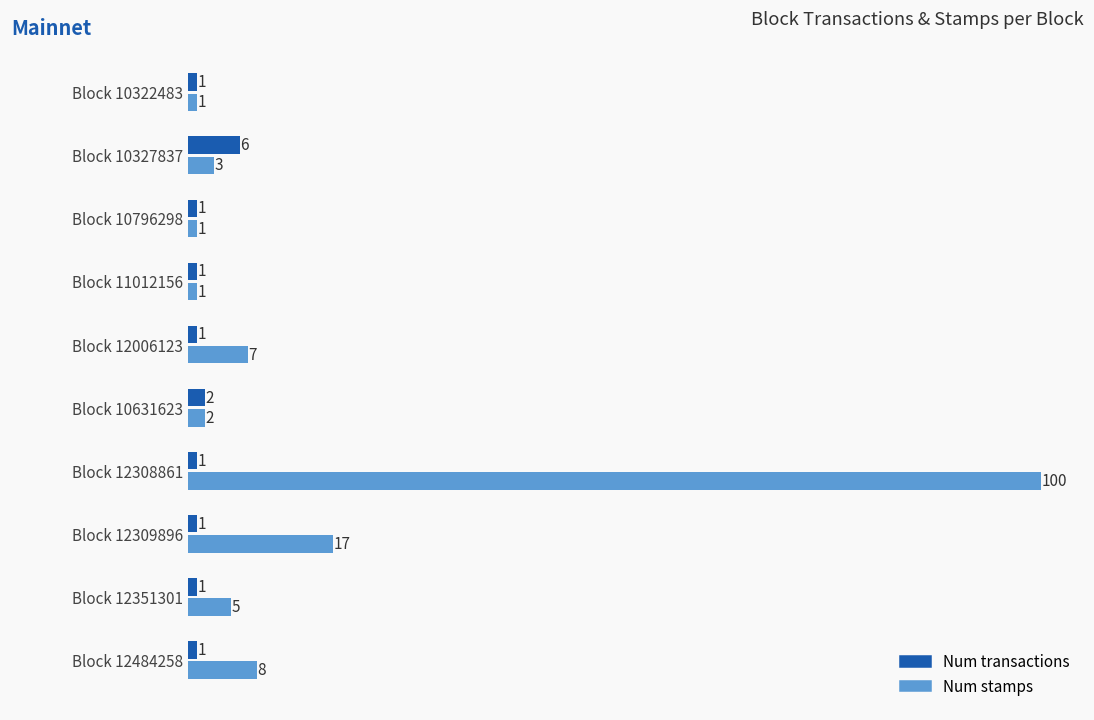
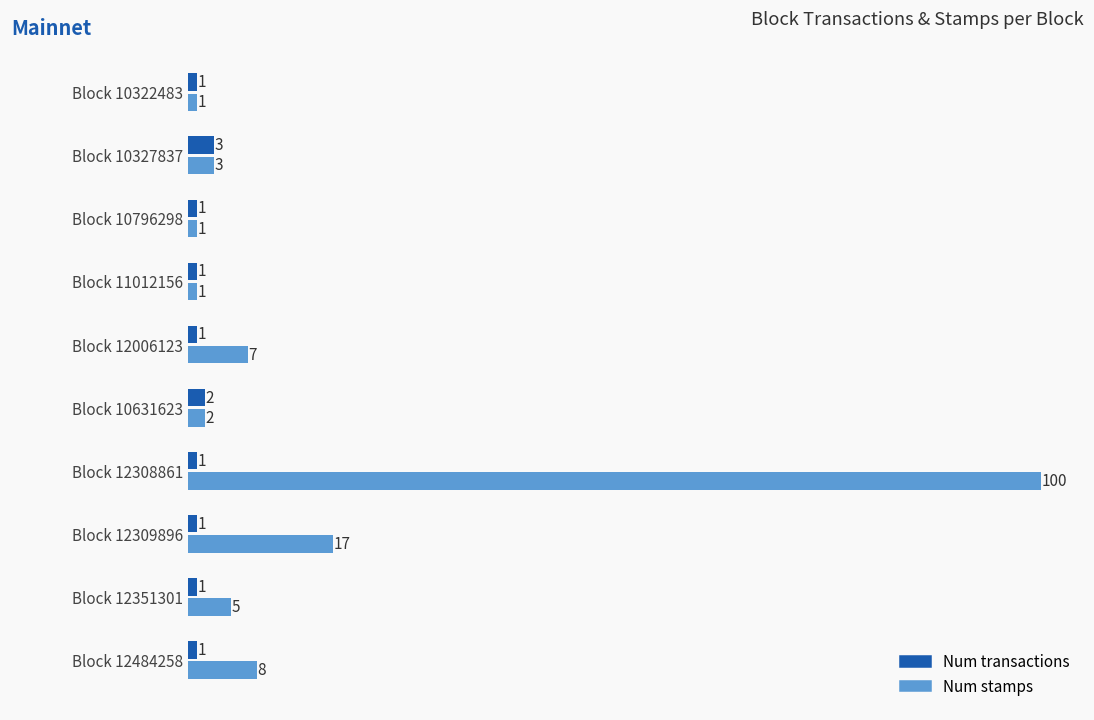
Num transactions, Block 10327837: 6 -> 3
